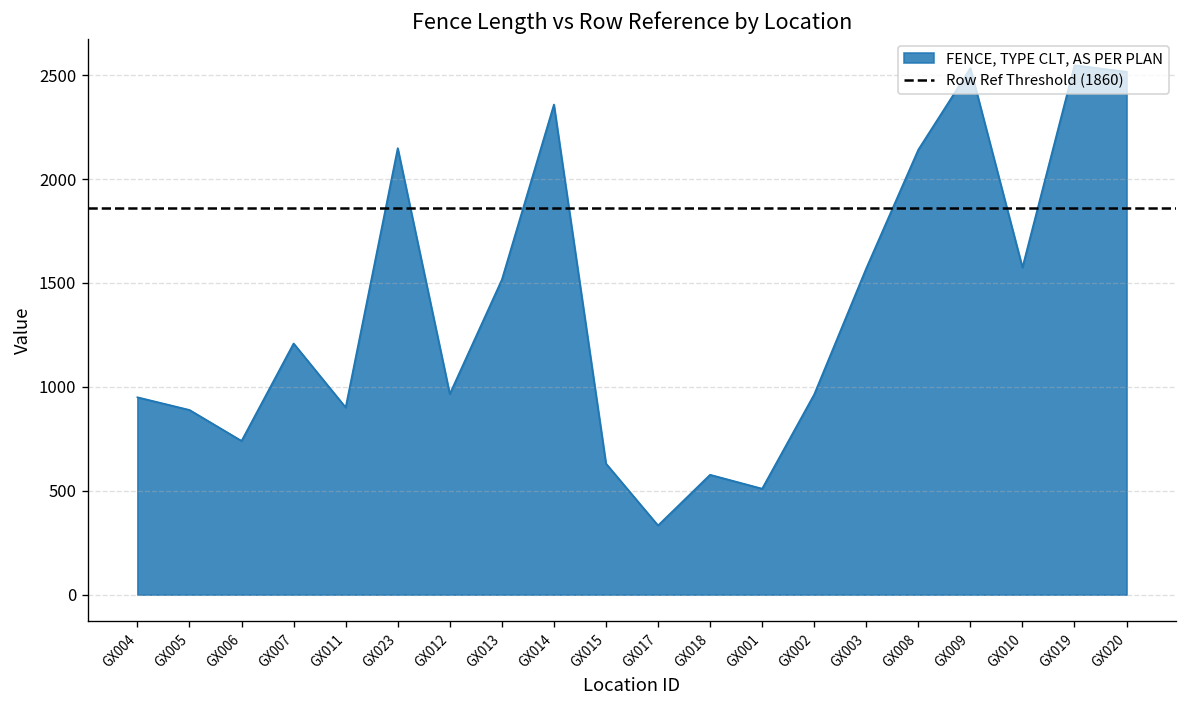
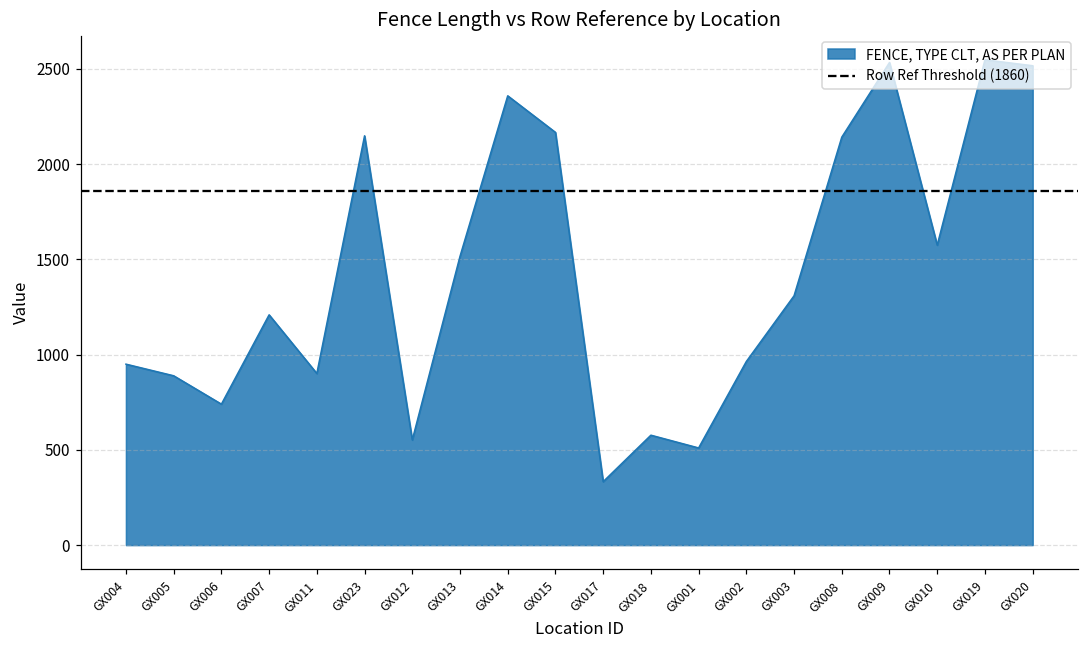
GX012: 970 -> 550
GX015: 630 -> 2170
GX003: 1570 -> 1310
